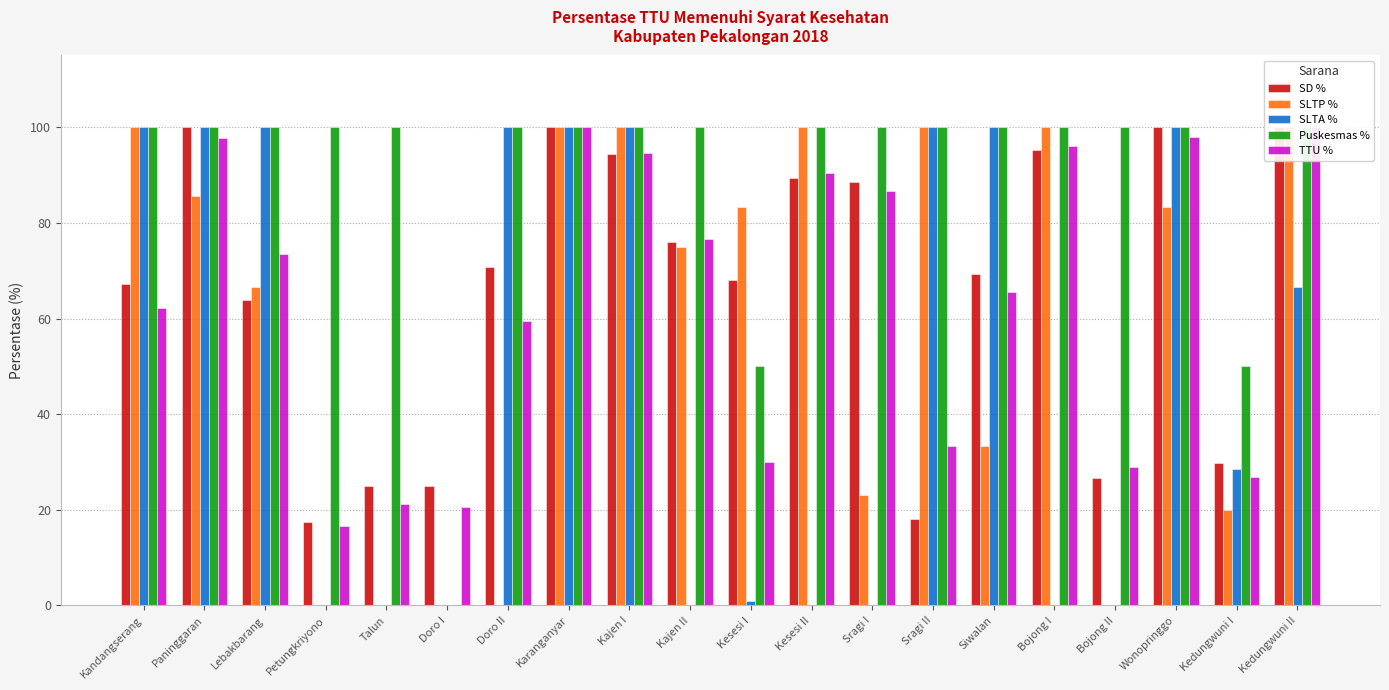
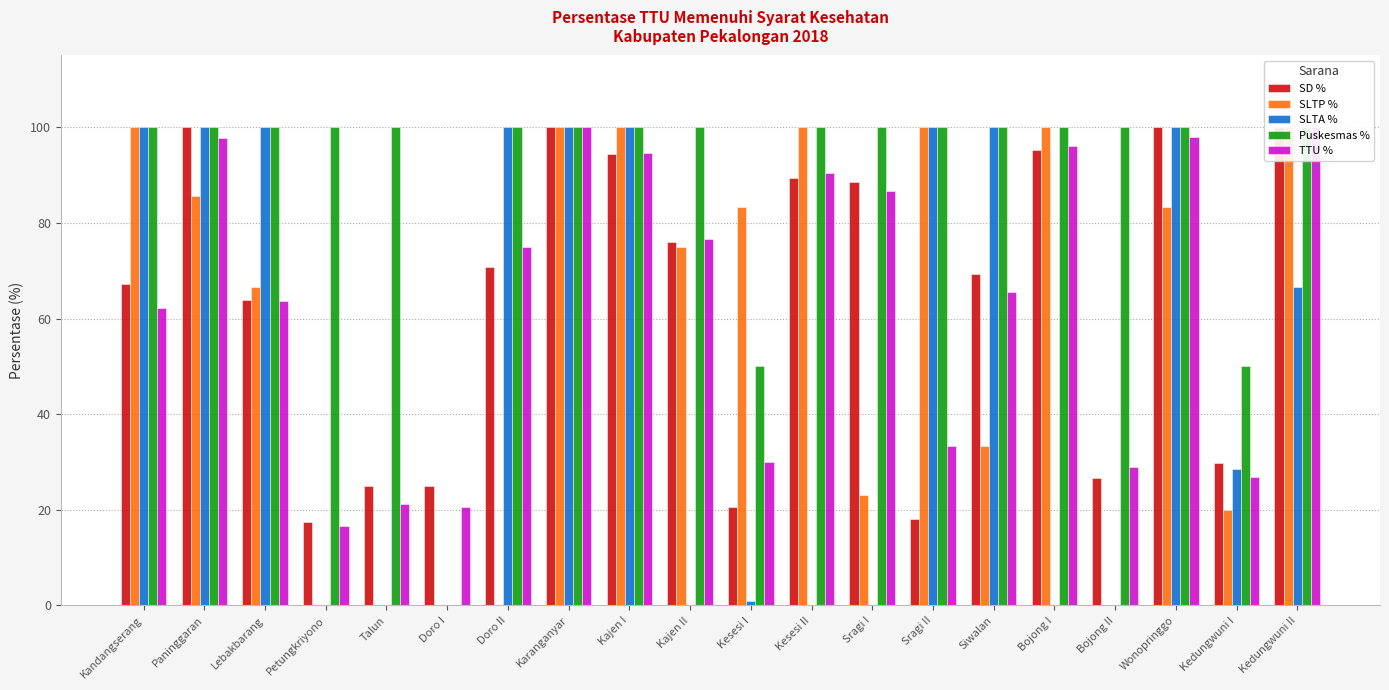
TTU %, Lebakbarang: 73 -> 64
TTU %, Doro II: 60 -> 75
SD %, Kesesi I: 68 -> 21
